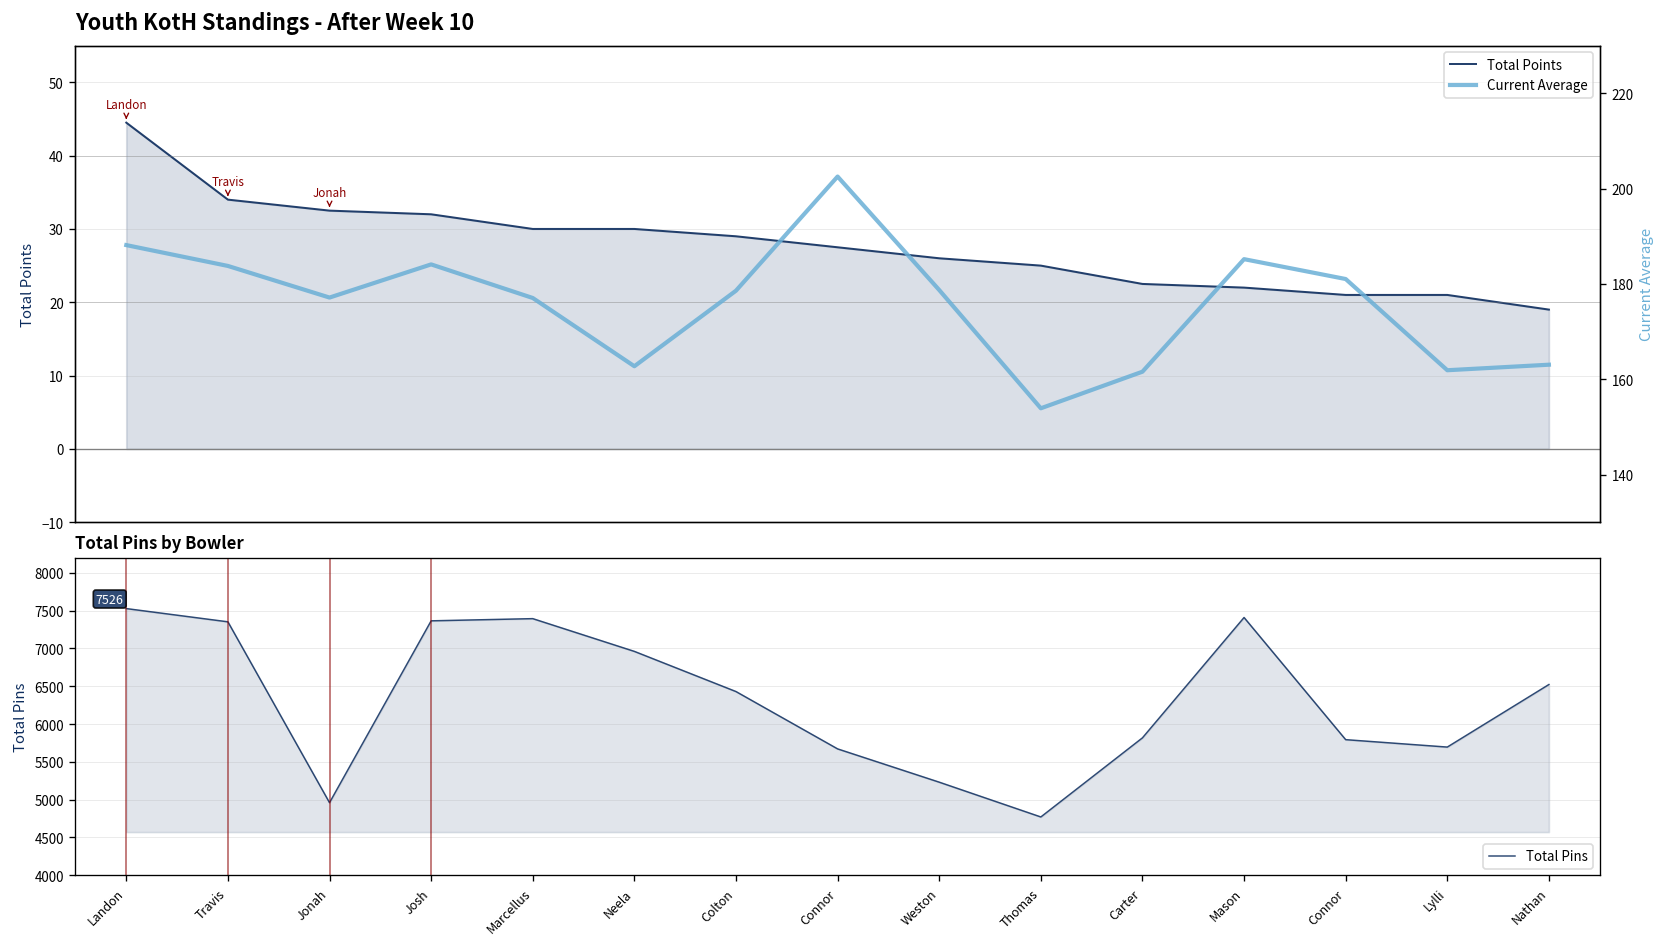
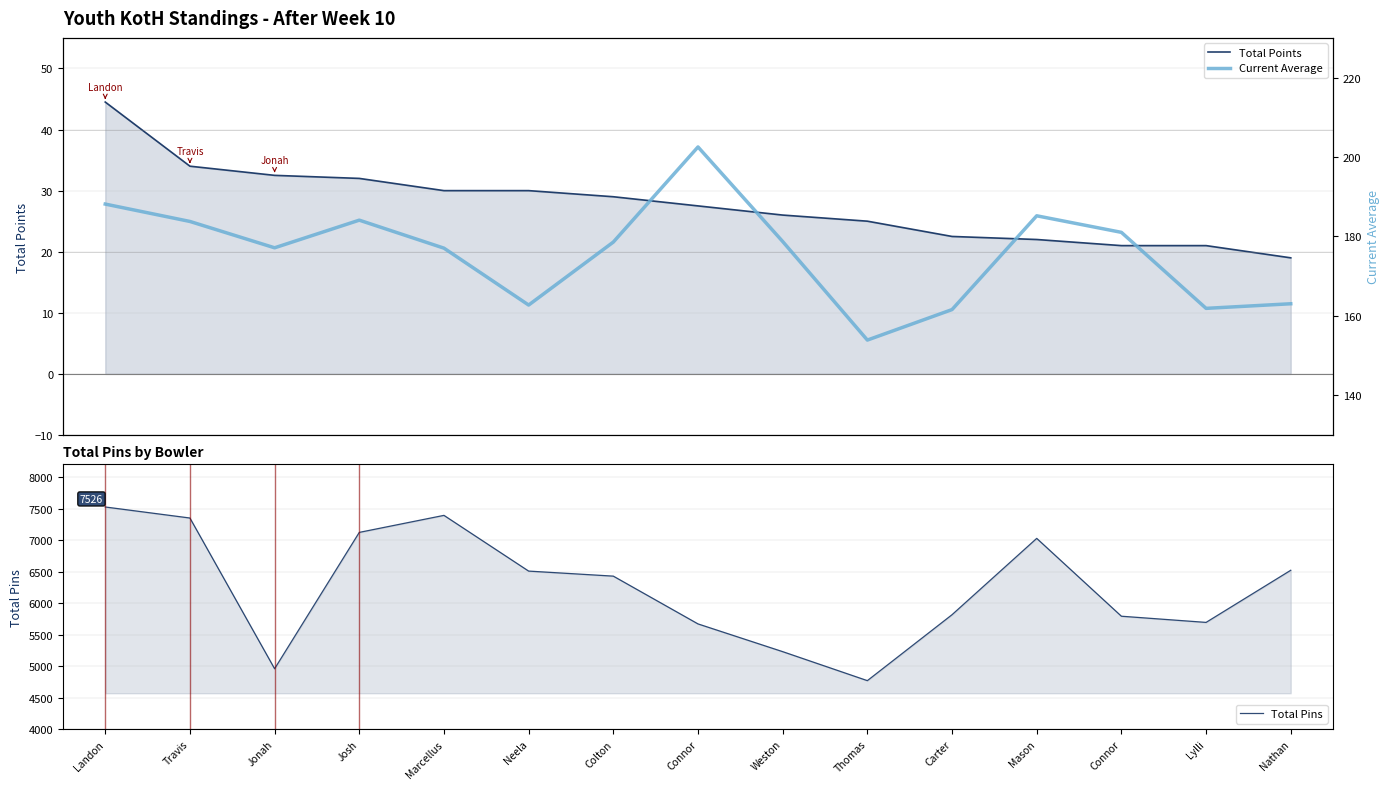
Total Pins by Bowler, Josh: 7400 -> 7100
Total Pins by Bowler, Neela: 7000 -> 6500
Total Pins by Bowler, Mason: 7400 -> 7000
